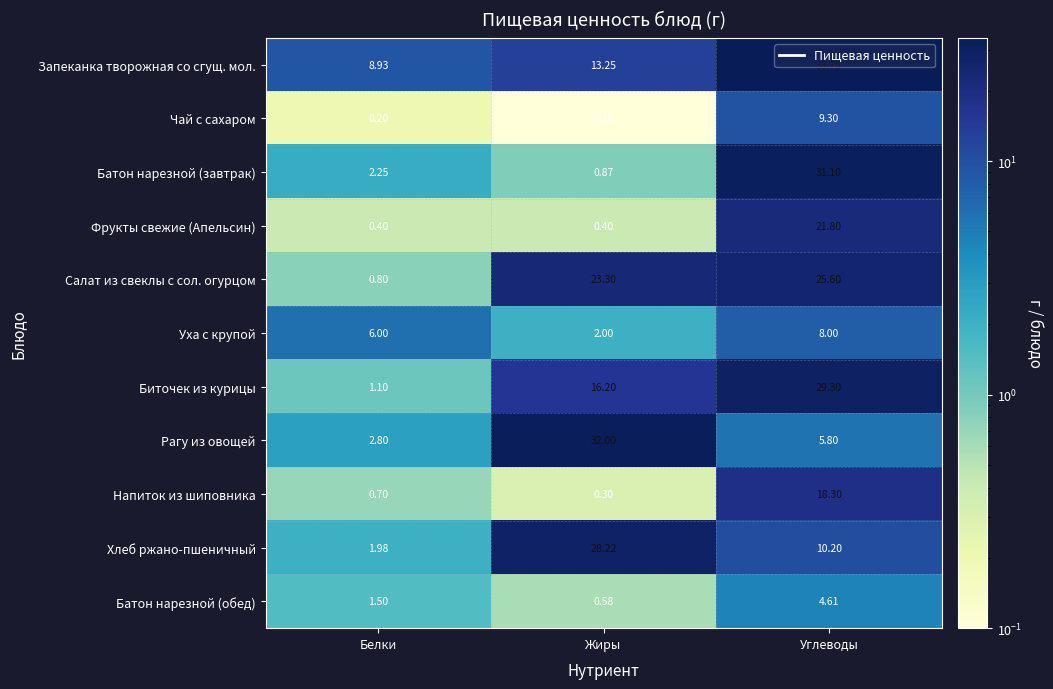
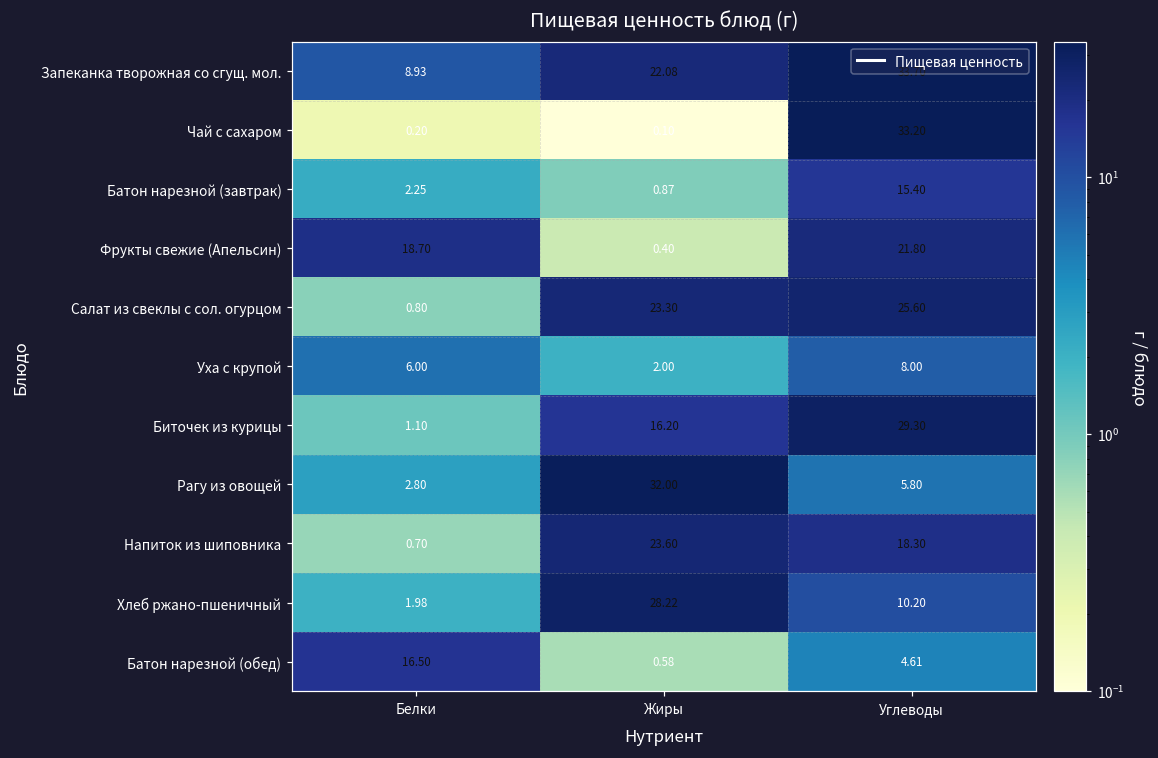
Запеканка творожная со сгущ. мол., Жиры: 13.25 -> 22.08
Чай с сахаром, Углеводы: 9.30 -> 33.20
Батон нарезной (завтрак), Углеводы: 31.10 -> 15.40
Фрукты свежие (Апельсин), Белки: 0.40 -> 18.70
Напиток из шиповника, Жиры: 0.30 -> 23.60
Батон нарезной (обед), Белки: 1.50 -> 16.50
